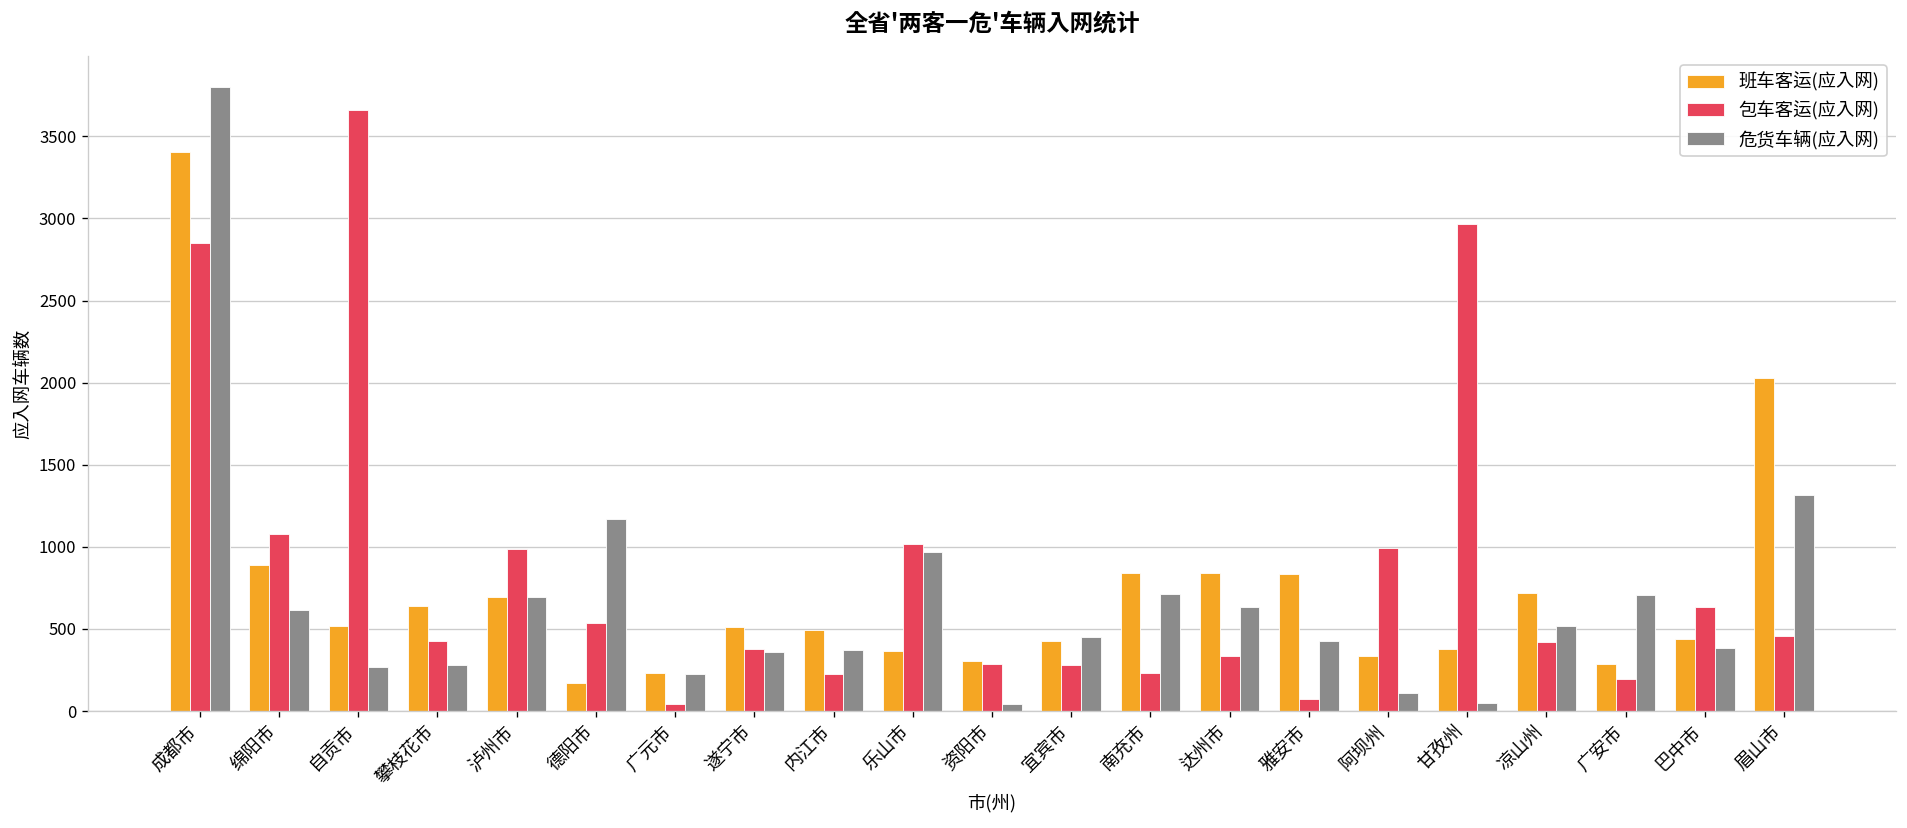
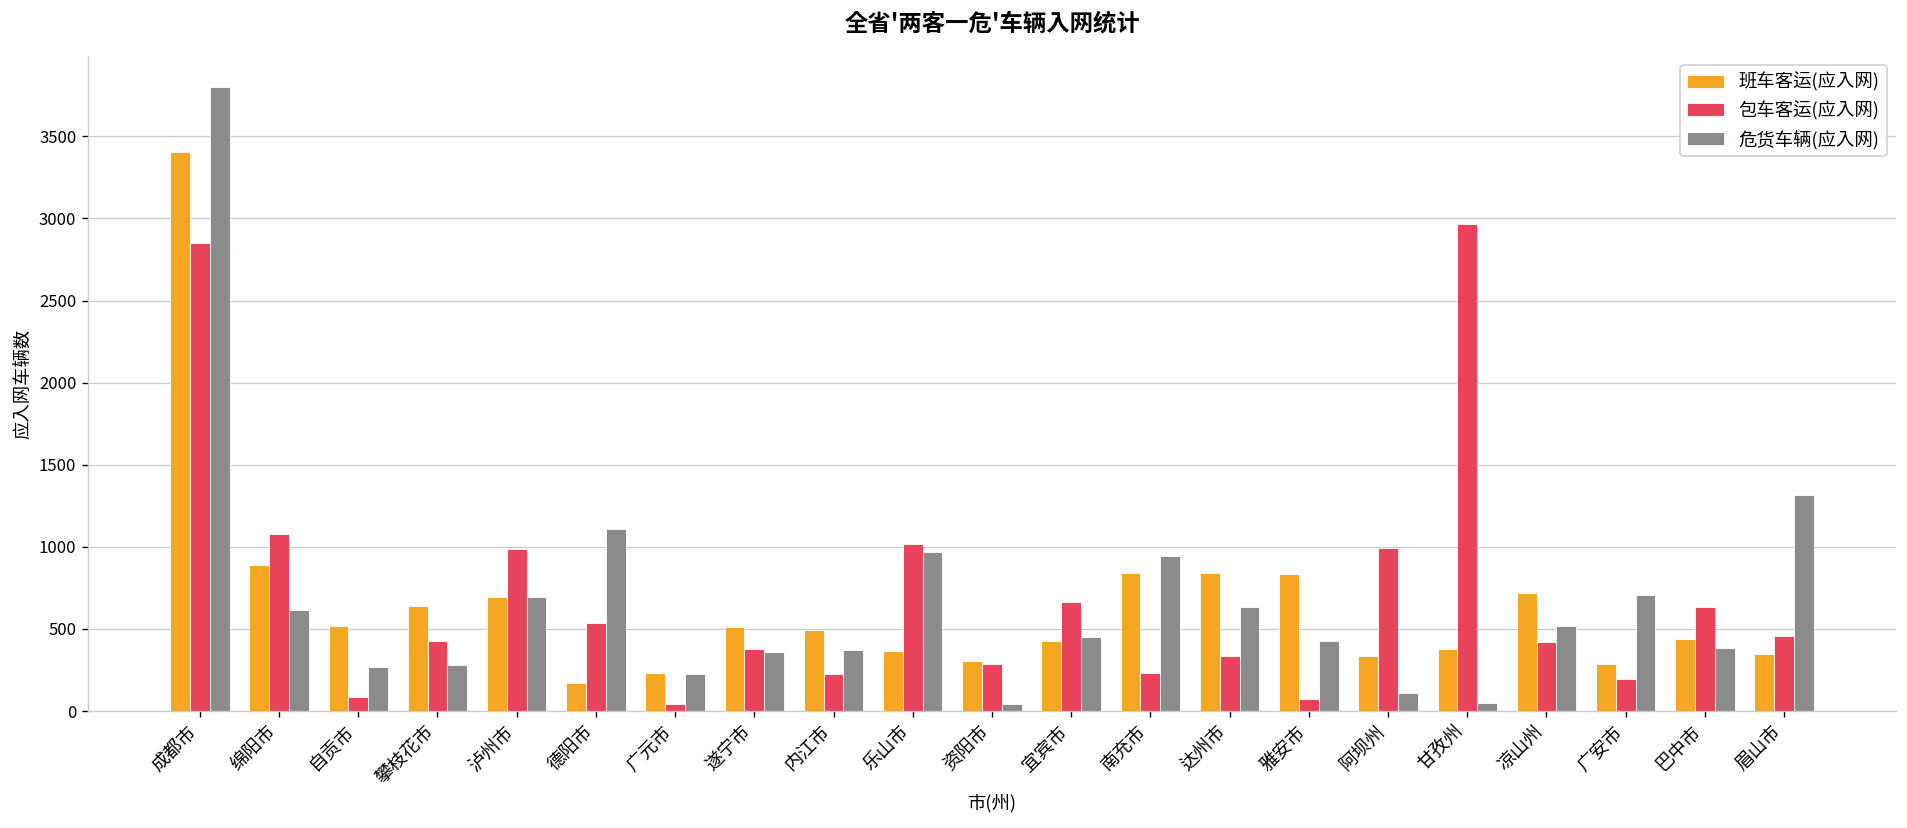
包车客运(应入网), 自贡市: 3660 -> 90
危货车辆(应入网), 德阳市: 1170 -> 1110
包车客运(应入网), 宜宾市: 280 -> 670
危货车辆(应入网), 南充市: 710 -> 950
班车客运(应入网), 眉山市: 2030 -> 350
